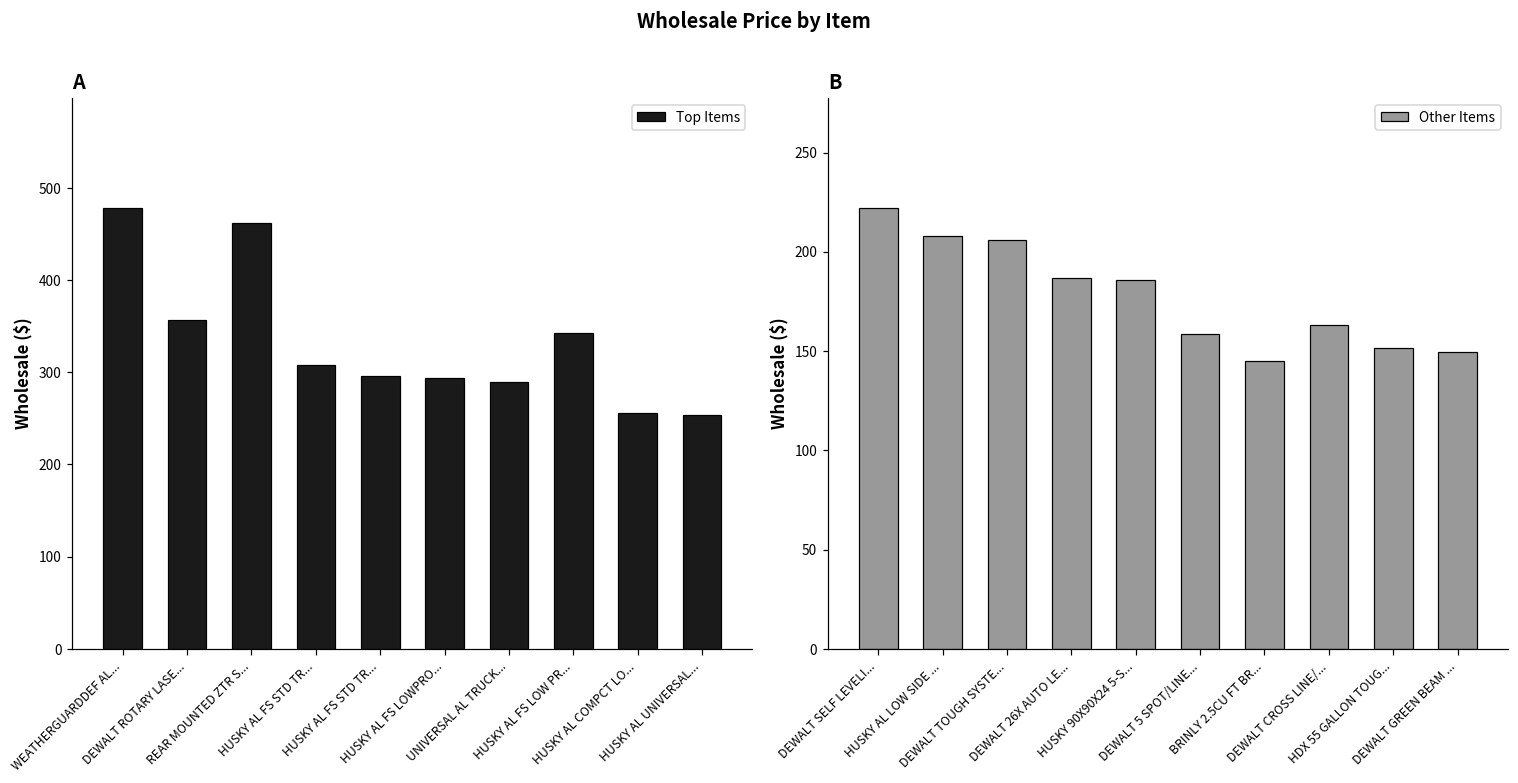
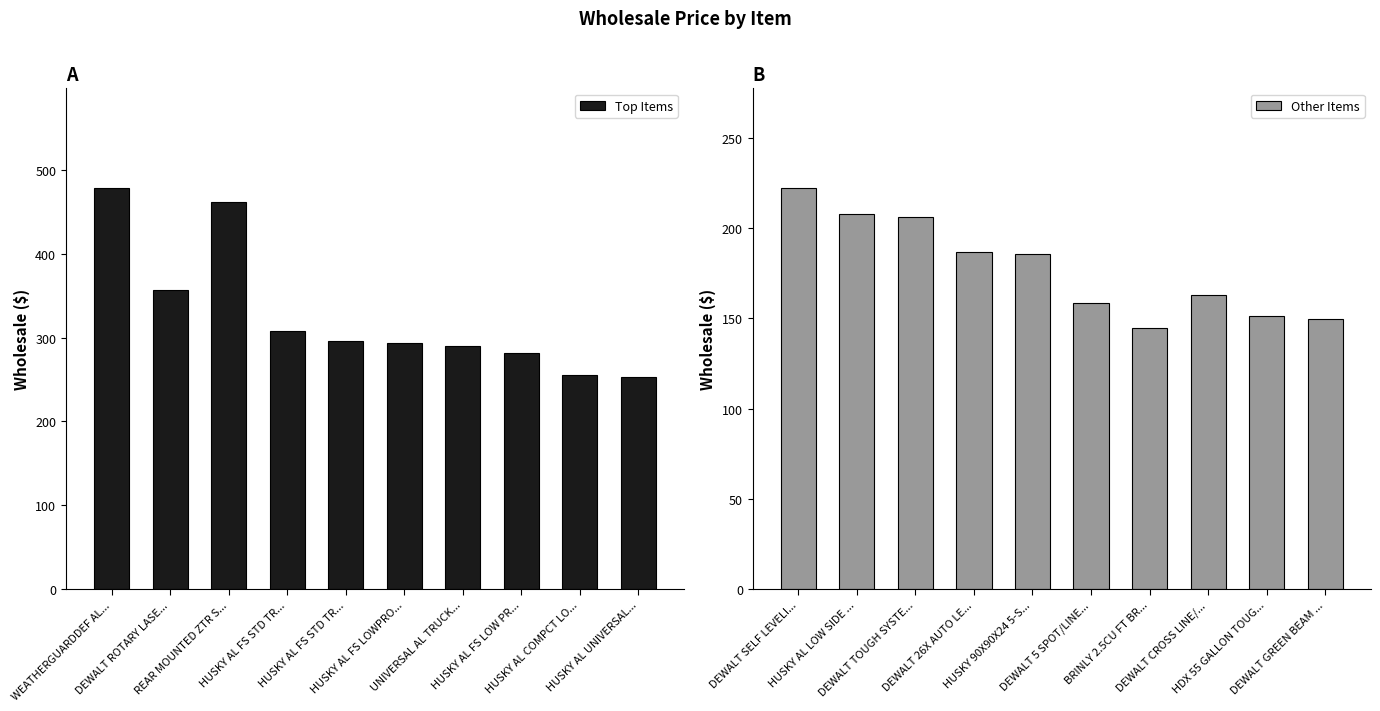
A, HUSKY AL FS LOW PR...: 340 -> 280
